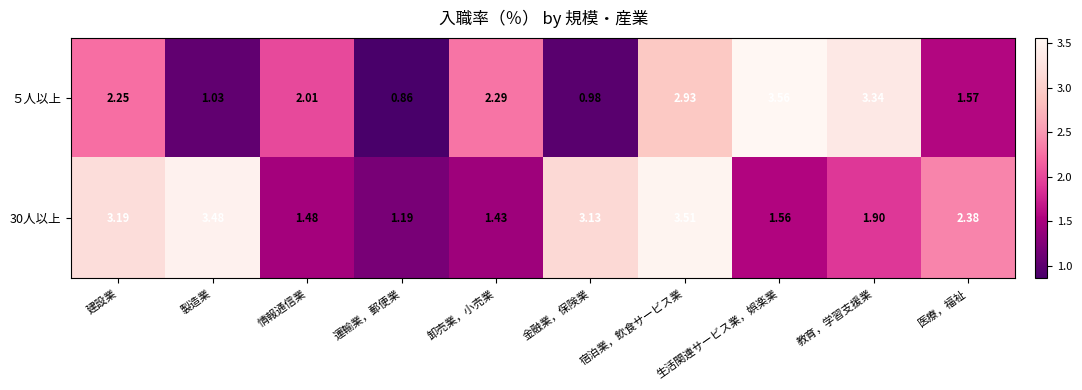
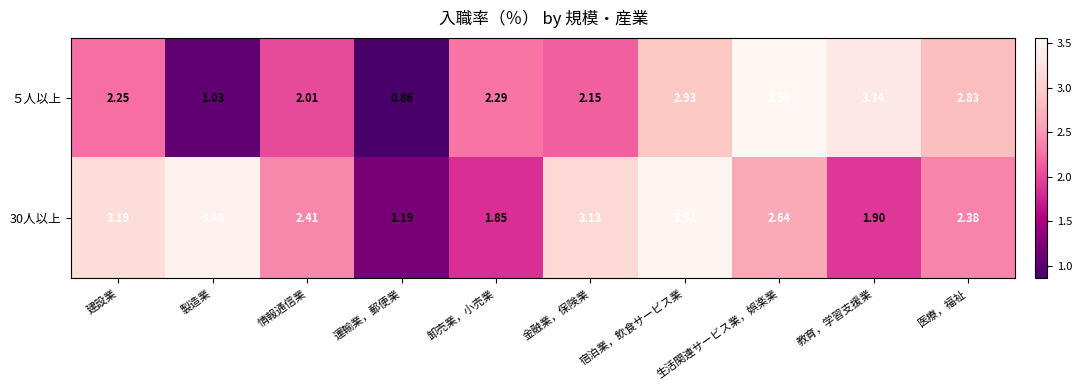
５人以上, 金融業，保険業: 0.98 -> 2.15
５人以上, 医療，福祉: 1.57 -> 2.83
30人以上, 情報通信業: 1.48 -> 2.41
30人以上, 卸売業，小売業: 1.43 -> 1.85
30人以上, 生活関連サービス業，娯楽業: 1.56 -> 2.64
